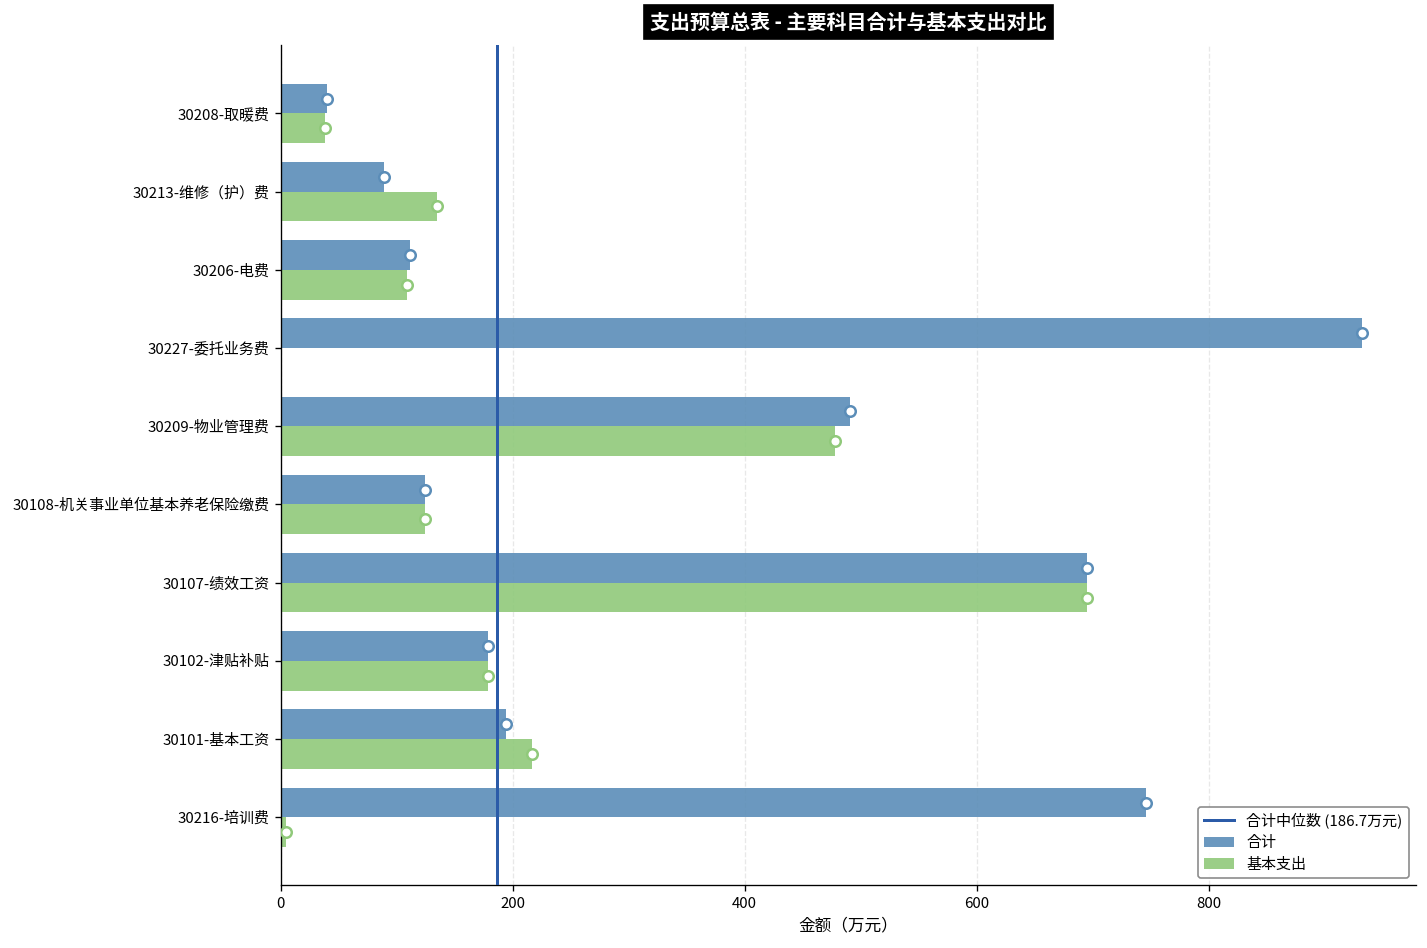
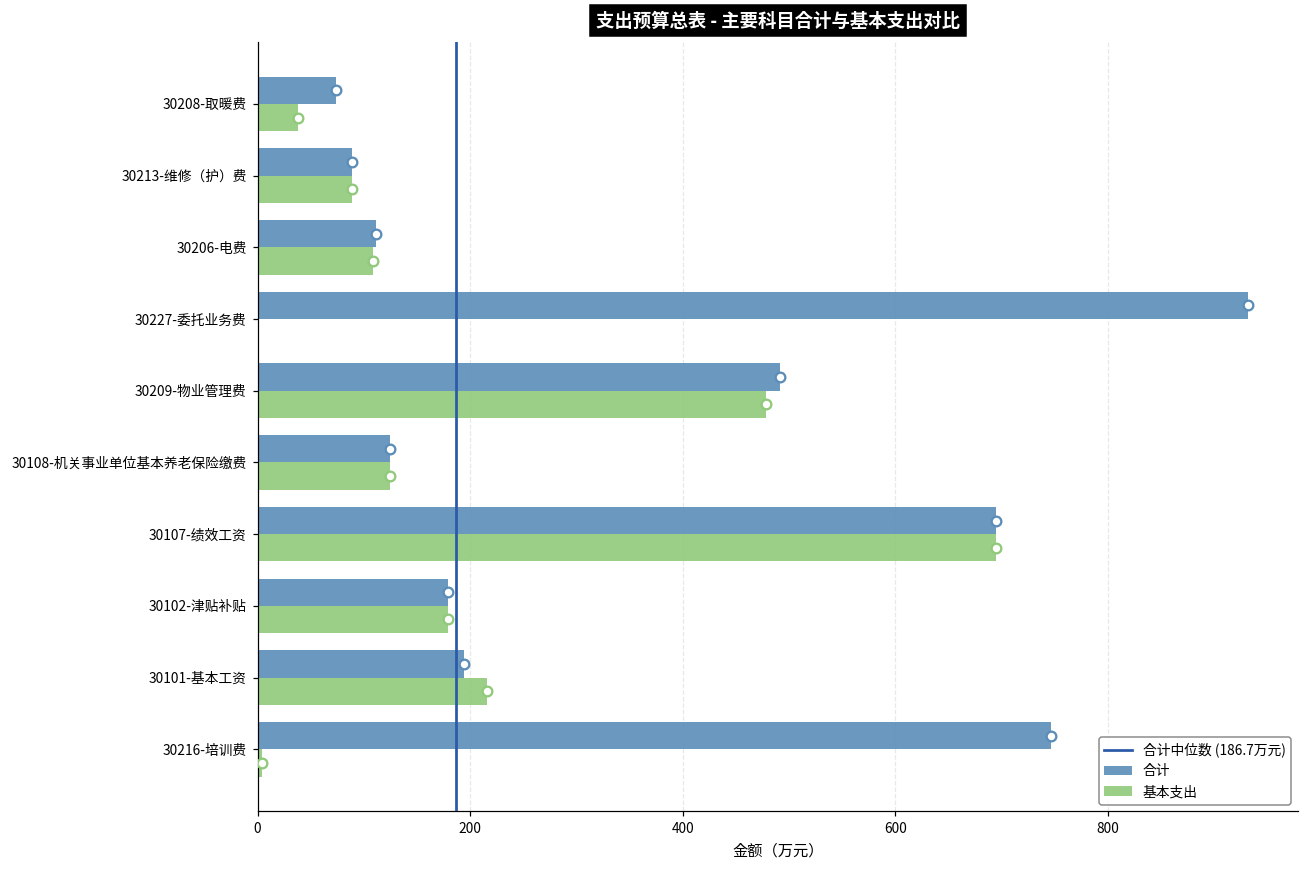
合计, 30208-取暖费: 40 -> 70
基本支出, 30213-维修（护）费: 130 -> 90
